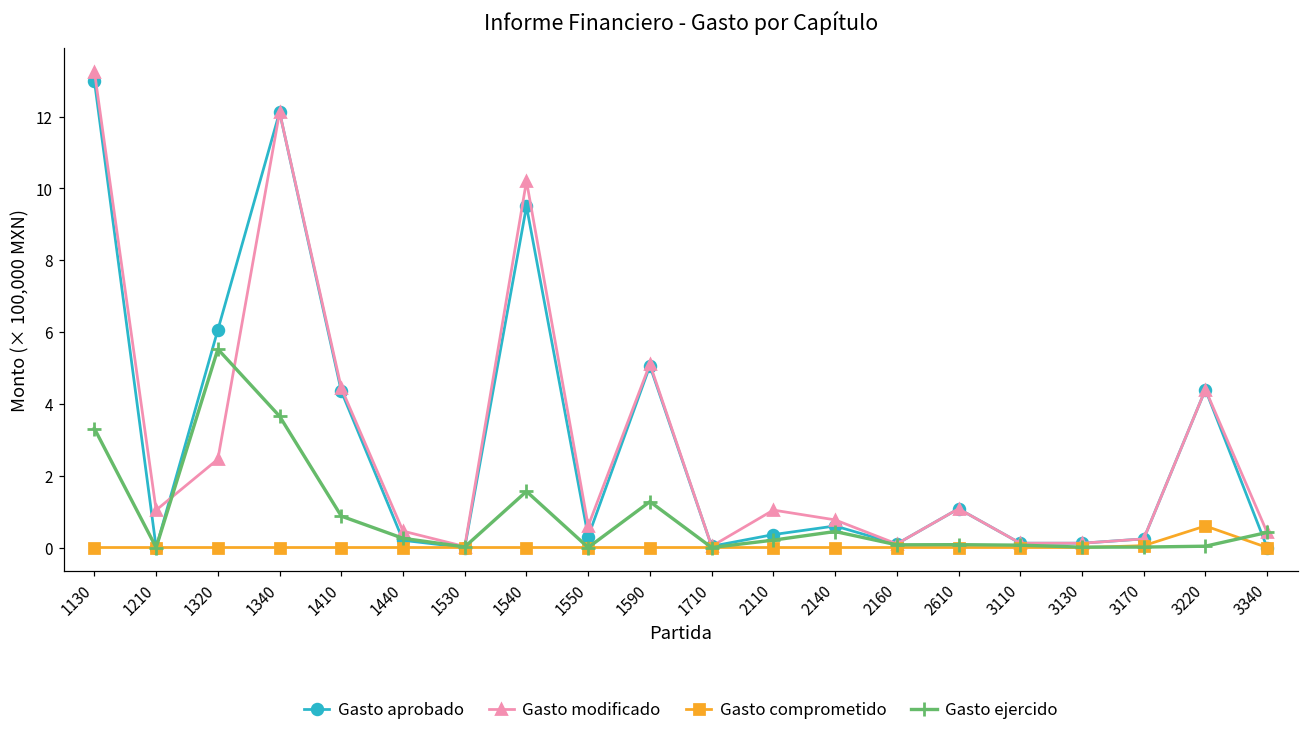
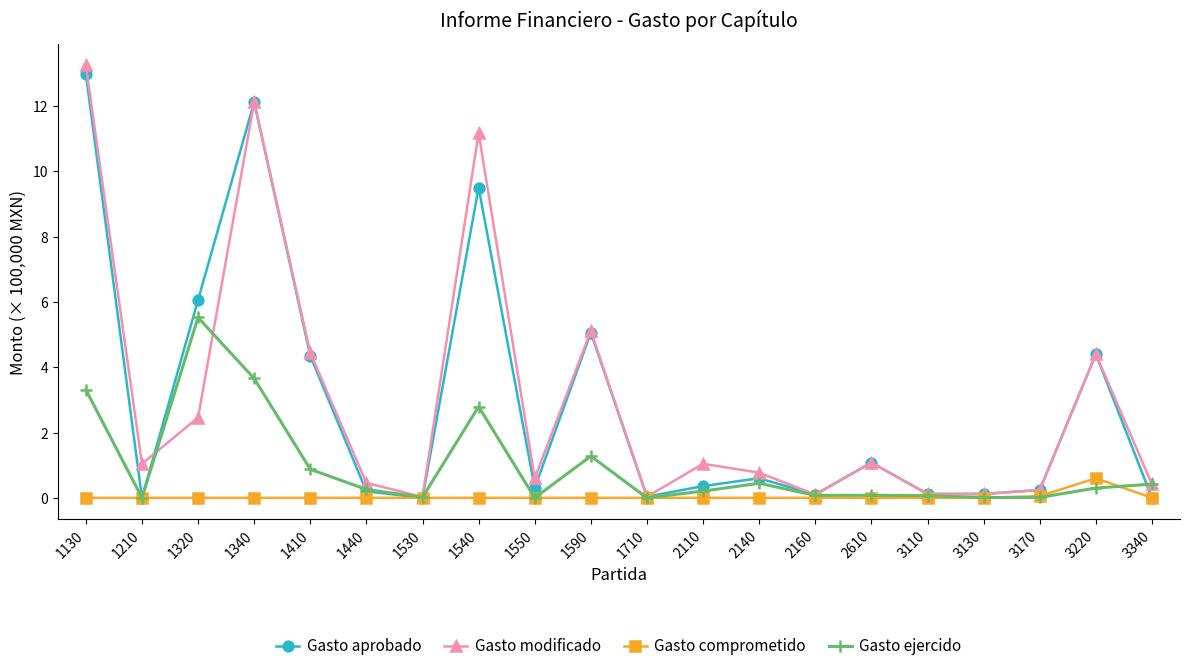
Gasto modificado, 1540: 10.2 -> 11.2
Gasto ejercido, 1540: 1.6 -> 2.8
Gasto ejercido, 3220: 0.0 -> 0.3
